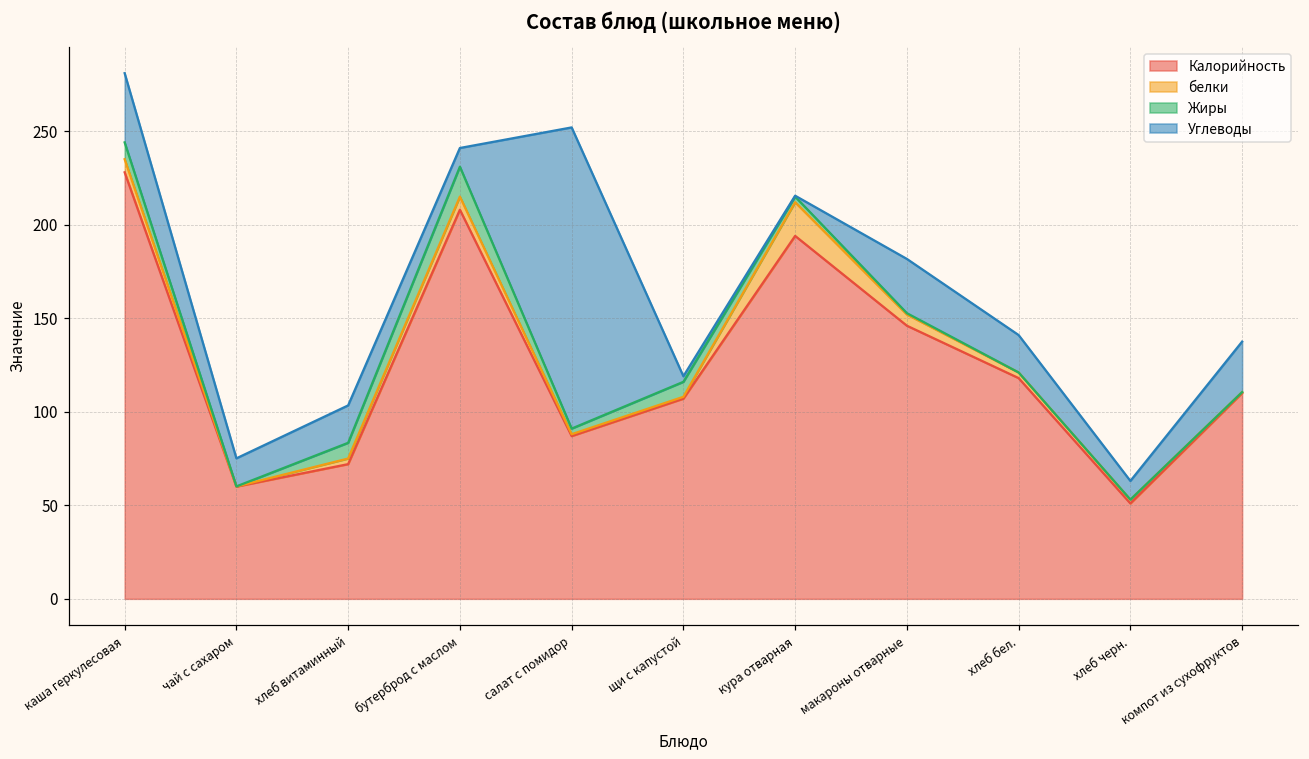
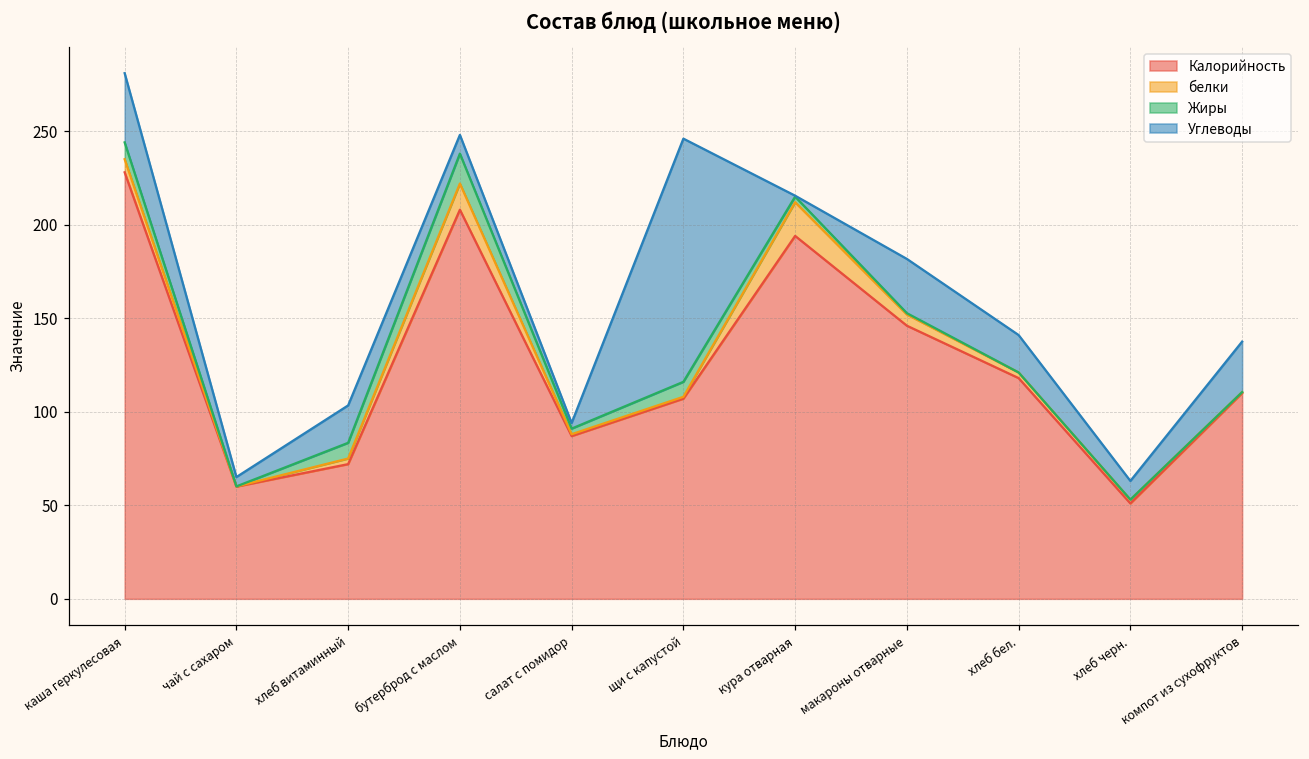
Углеводы, чай с сахаром: 15 -> 5
белки, бутерброд с маслом: 7 -> 14
Углеводы, салат с помидор: 161 -> 3
Углеводы, щи с капустой: 3 -> 130
